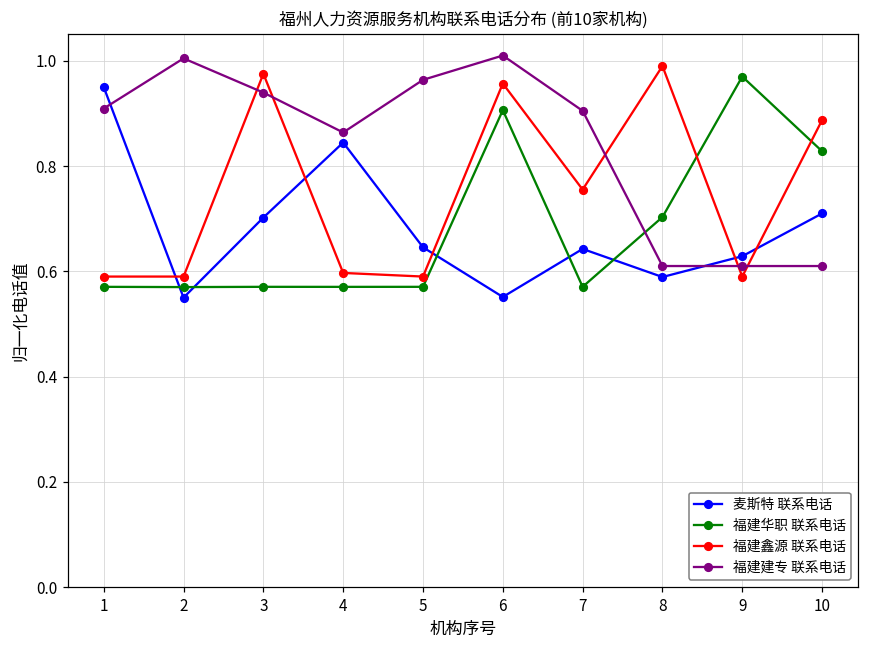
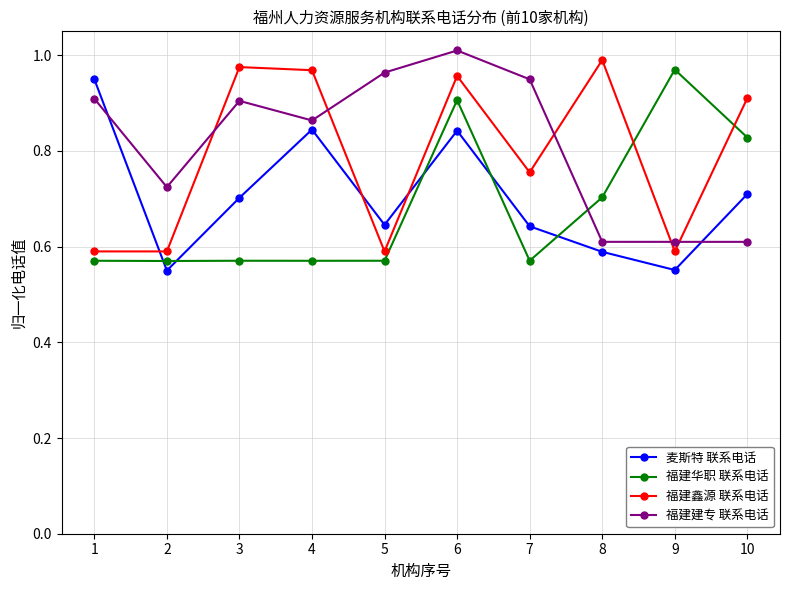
福建建专 联系电话, 2: 1.00 -> 0.72
福建建专 联系电话, 3: 0.94 -> 0.90
福建鑫源 联系电话, 4: 0.60 -> 0.97
麦斯特 联系电话, 6: 0.55 -> 0.84
福建建专 联系电话, 7: 0.90 -> 0.95
麦斯特 联系电话, 9: 0.63 -> 0.55
福建鑫源 联系电话, 10: 0.89 -> 0.91
